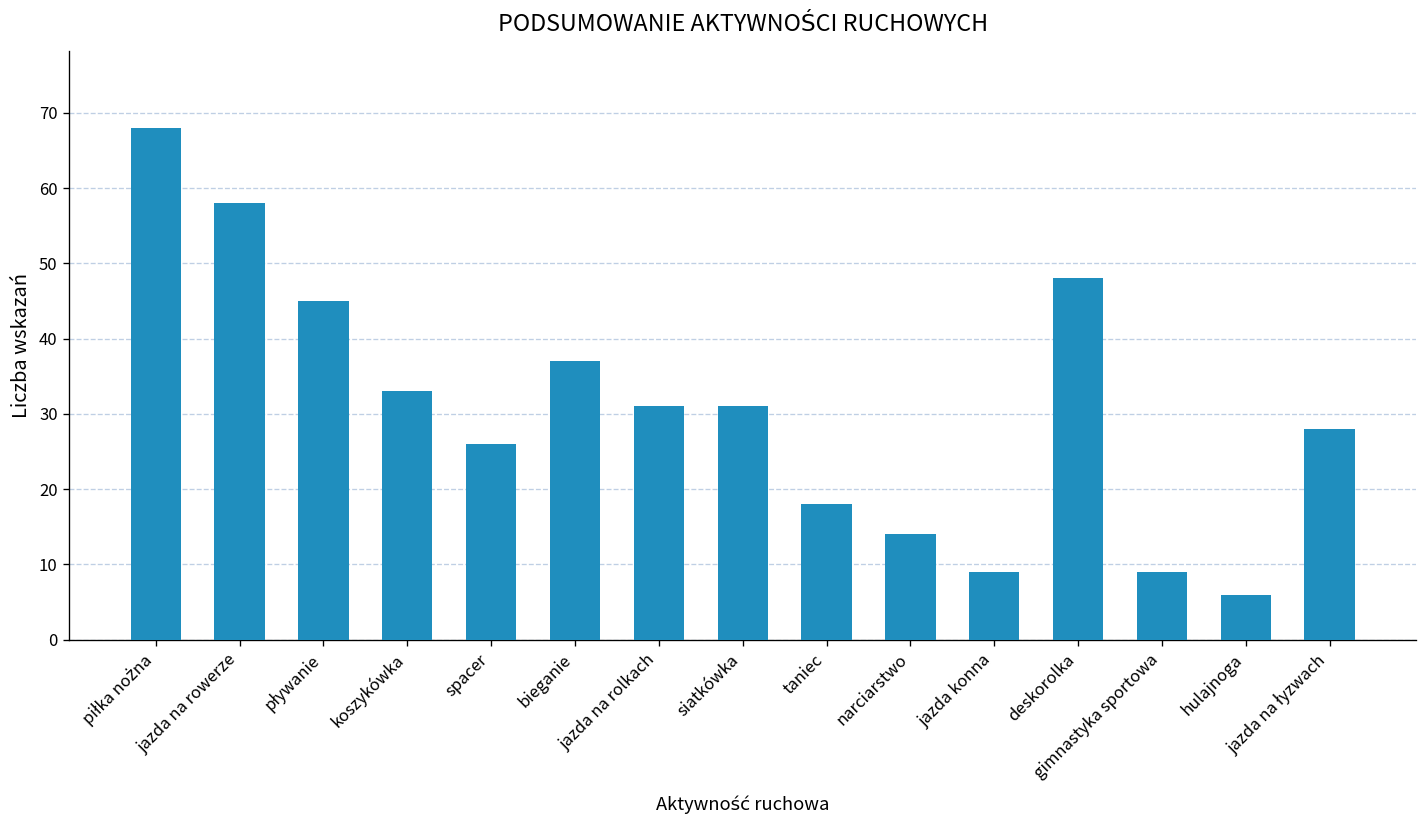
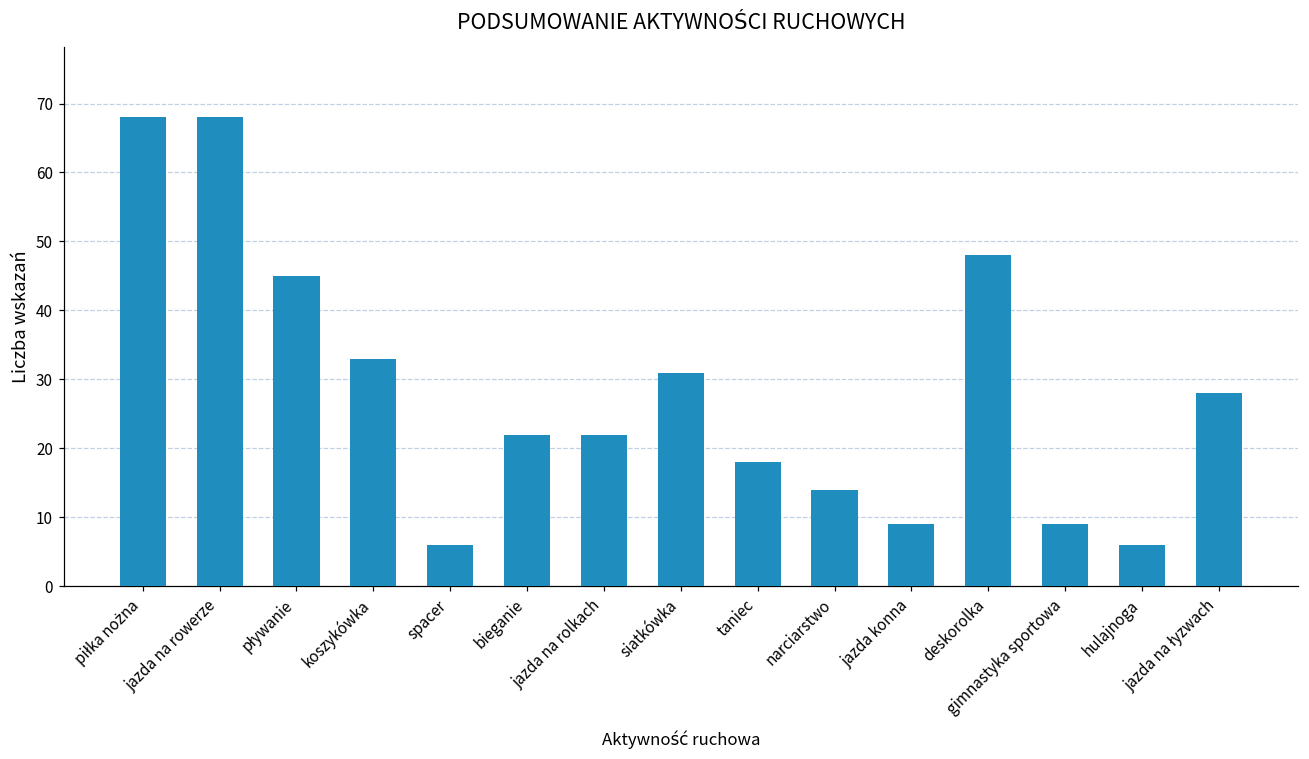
jazda na rowerze: 58 -> 68
spacer: 26 -> 6
bieganie: 37 -> 22
jazda na rolkach: 31 -> 22
